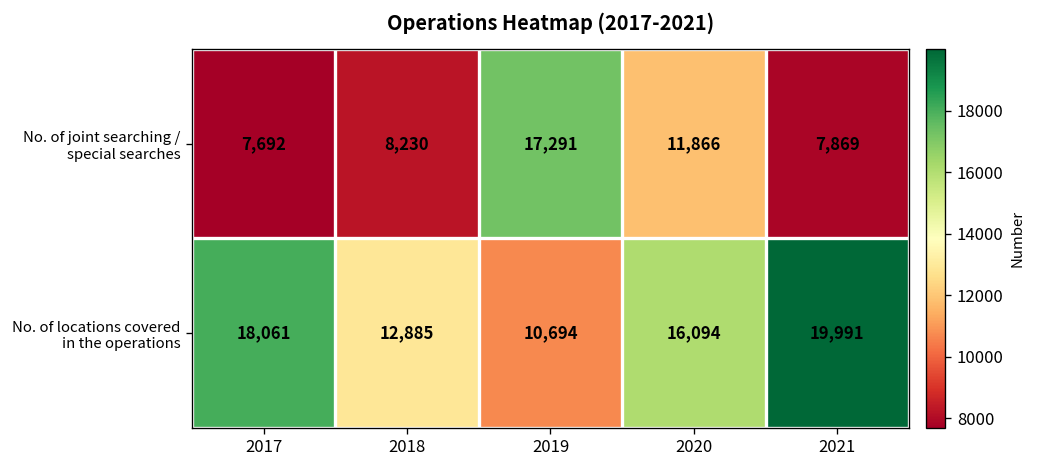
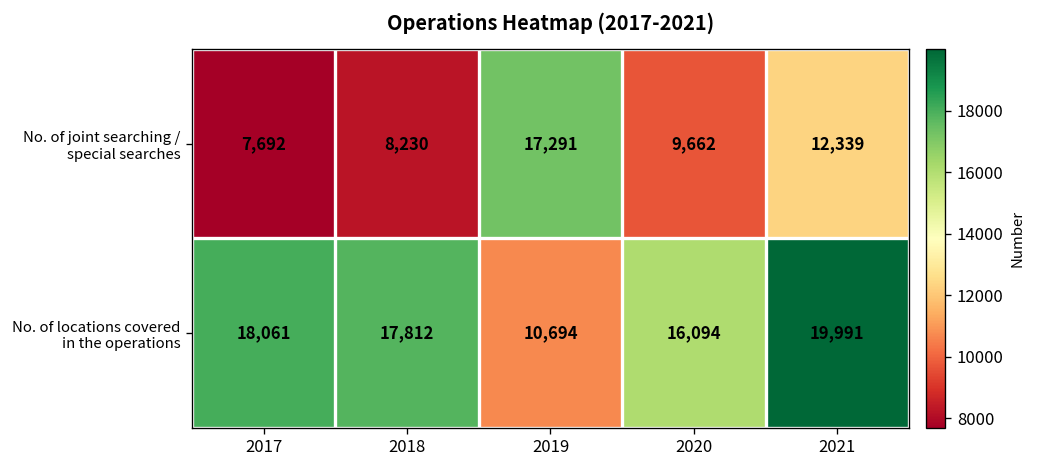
No. of joint searching / special searches, 2020: 11,866 -> 9,662
No. of joint searching / special searches, 2021: 7,869 -> 12,339
No. of locations covered in the operations, 2018: 12,885 -> 17,812
